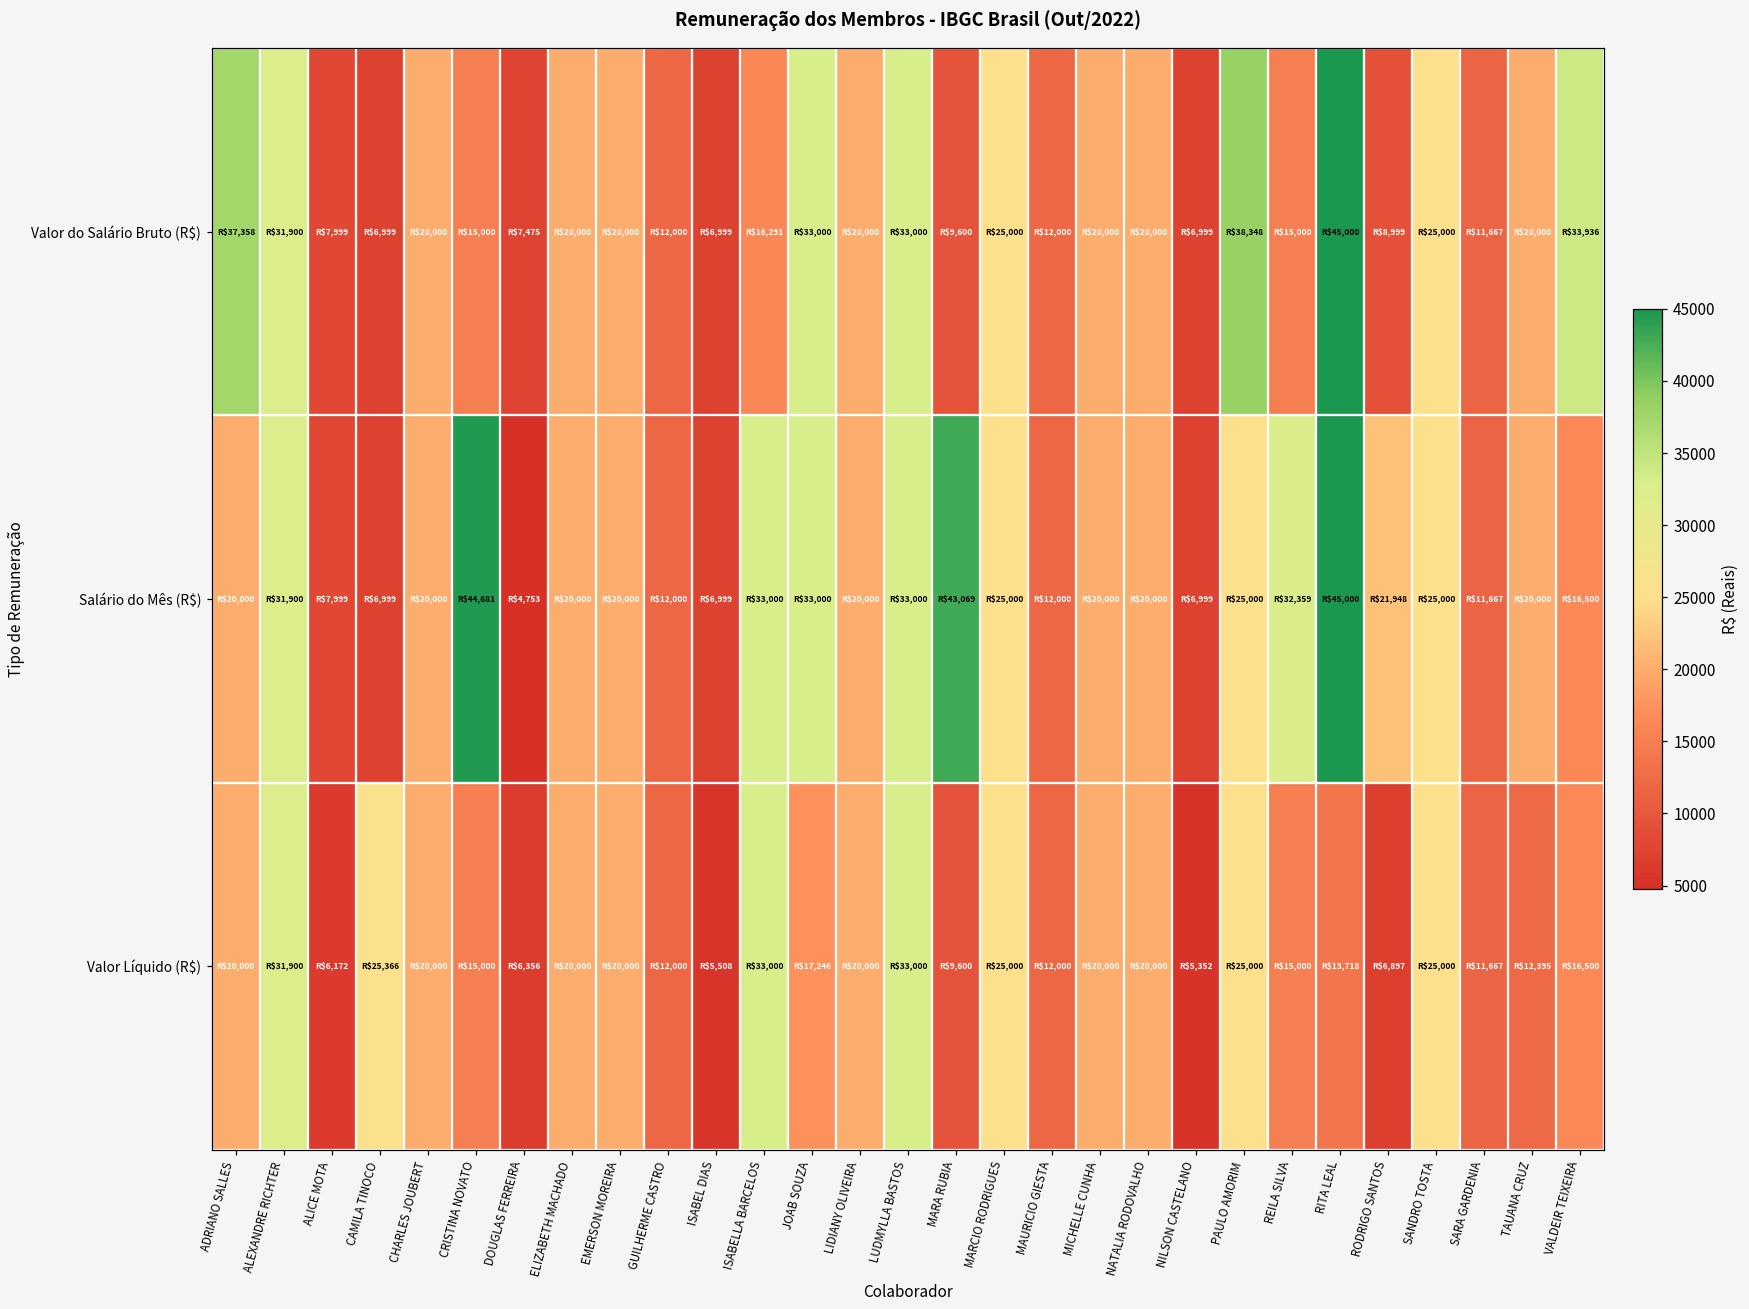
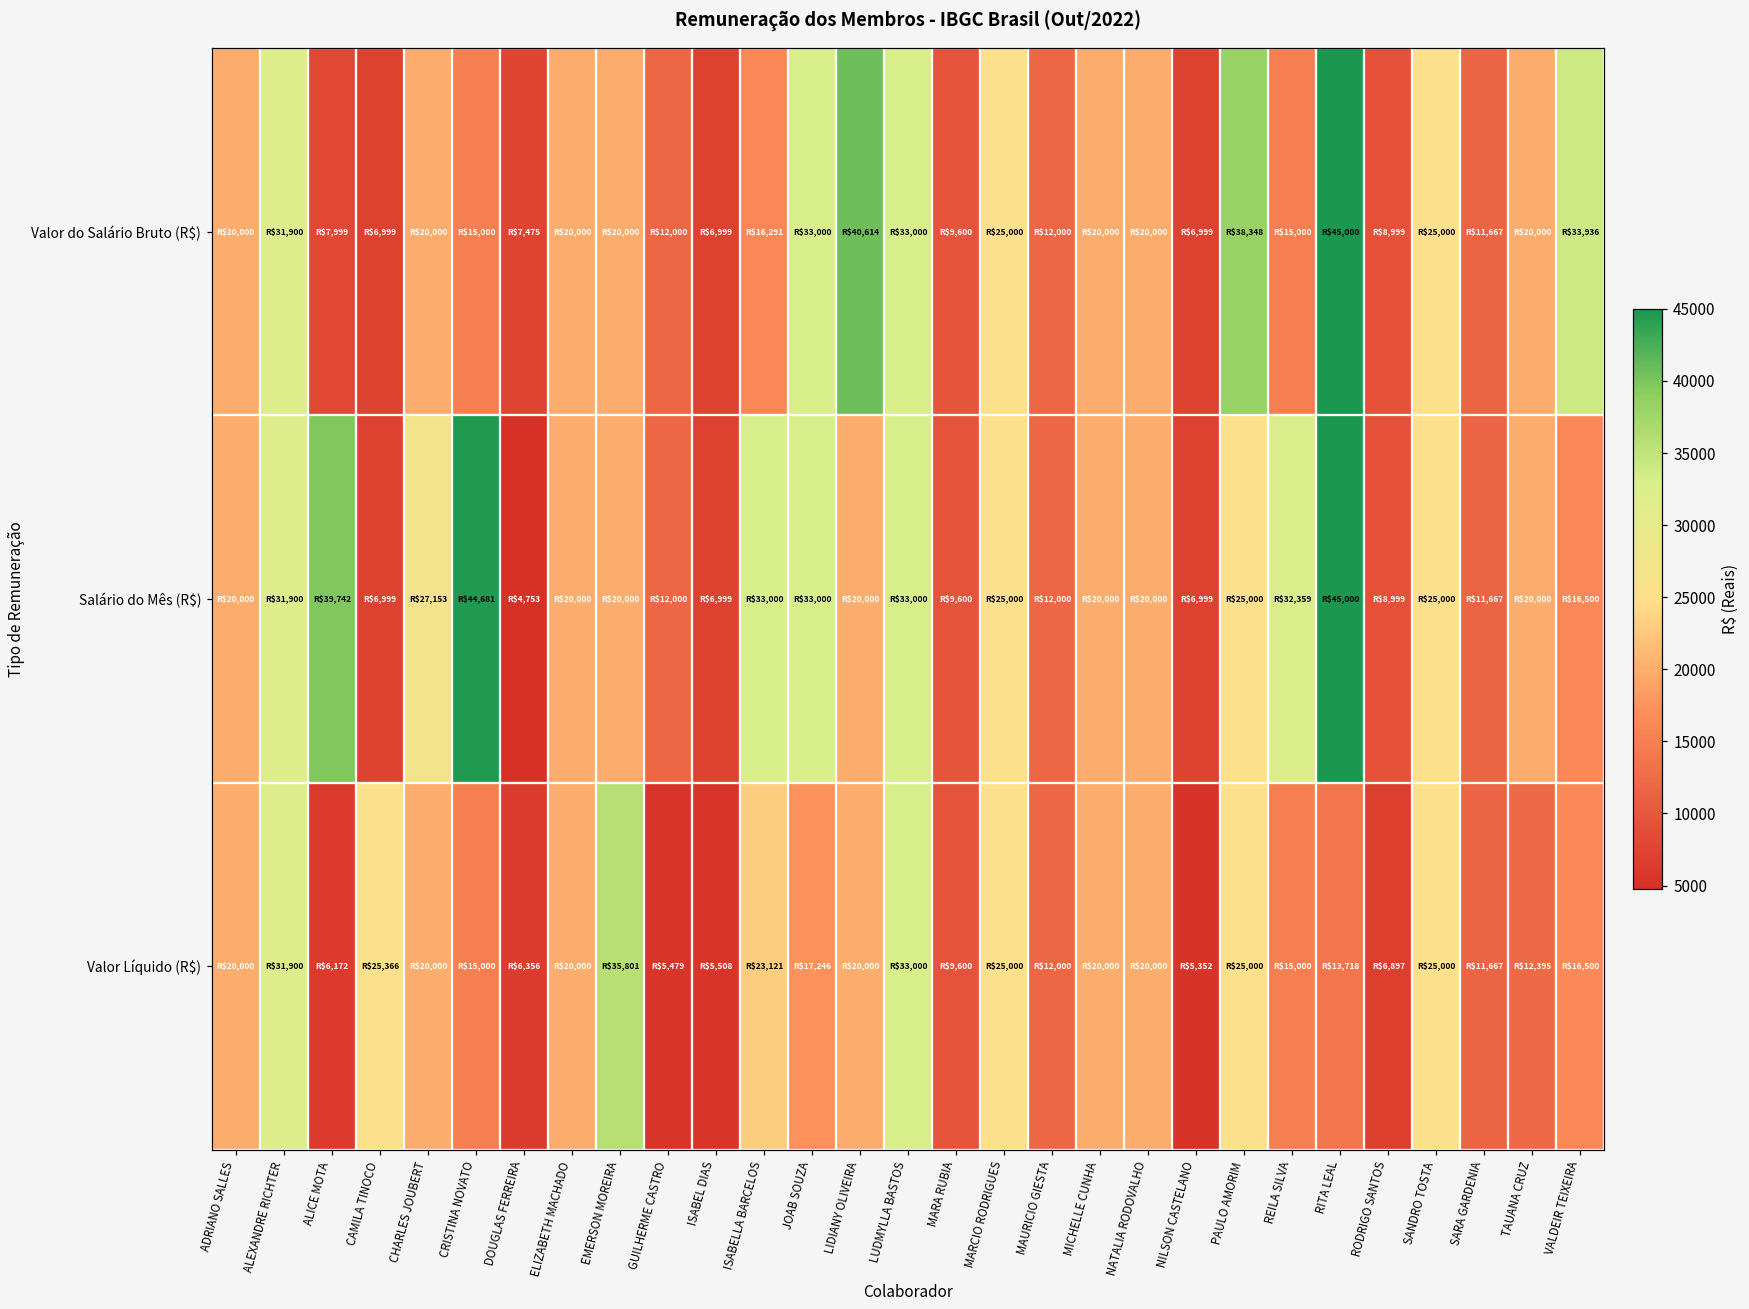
Valor do Salário Bruto (R$), ADRIANO SALLES: $37,358 -> $20,000
Valor do Salário Bruto (R$), LIDIANY OLIVEIRA: $20,000 -> $40,614
Salário do Mês (R$), ALICE MOTA: $7,999 -> $39,742
Salário do Mês (R$), CHARLES JOUBERT: $20,000 -> $27,153
Salário do Mês (R$), MARA RUBIA: $43,069 -> $9,600
Salário do Mês (R$), RODRIGO SANTOS: $21,948 -> $8,999
Valor Líquido (R$), EMERSON MOREIRA: $20,000 -> $35,801
Valor Líquido (R$), GUILHERME CASTRO: $12,000 -> $5,479
Valor Líquido (R$), ISABELLA BARCELOS: $33,000 -> $23,121
